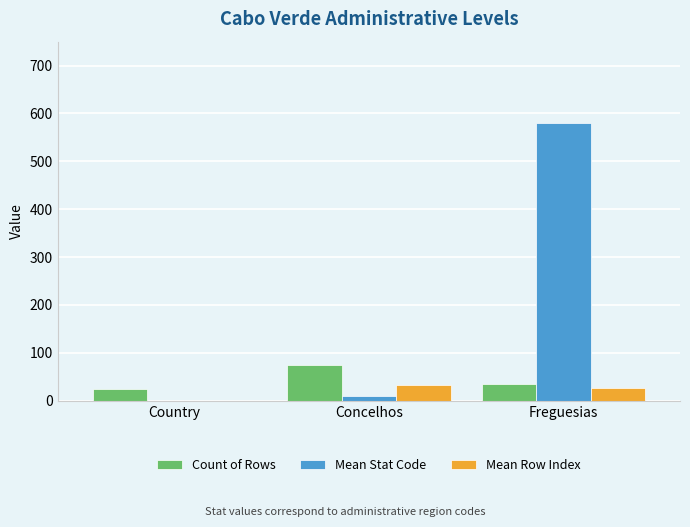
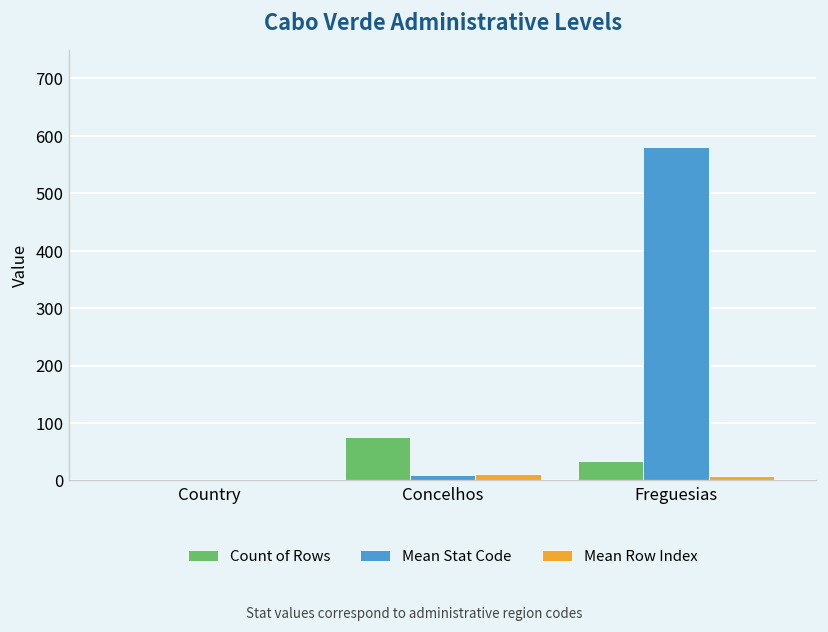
Count of Rows, Country: 20 -> 0
Mean Row Index, Concelhos: 30 -> 10
Mean Row Index, Freguesias: 30 -> 10
